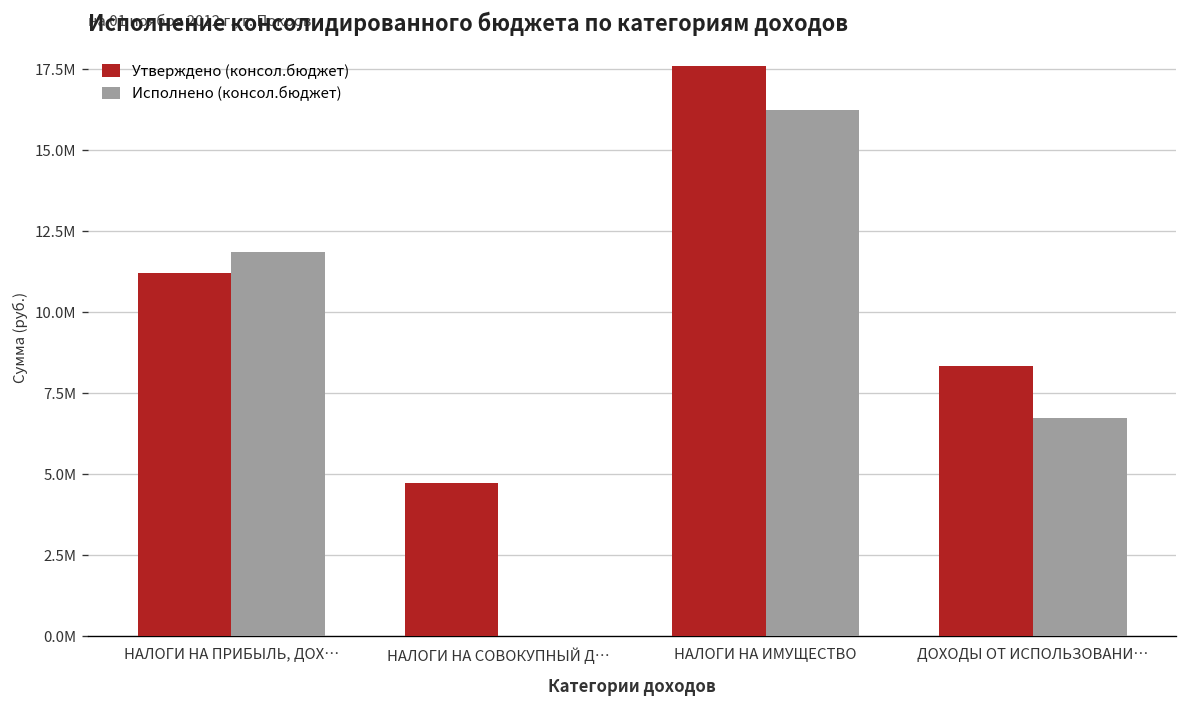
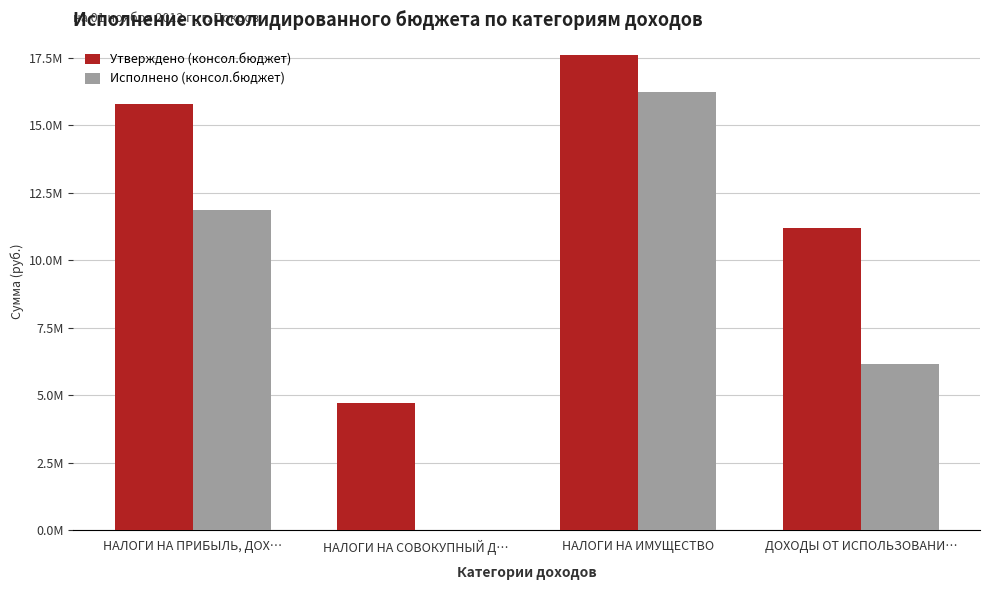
Утверждено (консол.бюджет), НАЛОГИ НА ПРИБЫЛЬ, ДОХ…: 11200000 -> 15800000
Утверждено (консол.бюджет), ДОХОДЫ ОТ ИСПОЛЬЗОВАНИ…: 8300000 -> 11200000
Исполнено (консол.бюджет), ДОХОДЫ ОТ ИСПОЛЬЗОВАНИ…: 6700000 -> 6200000
